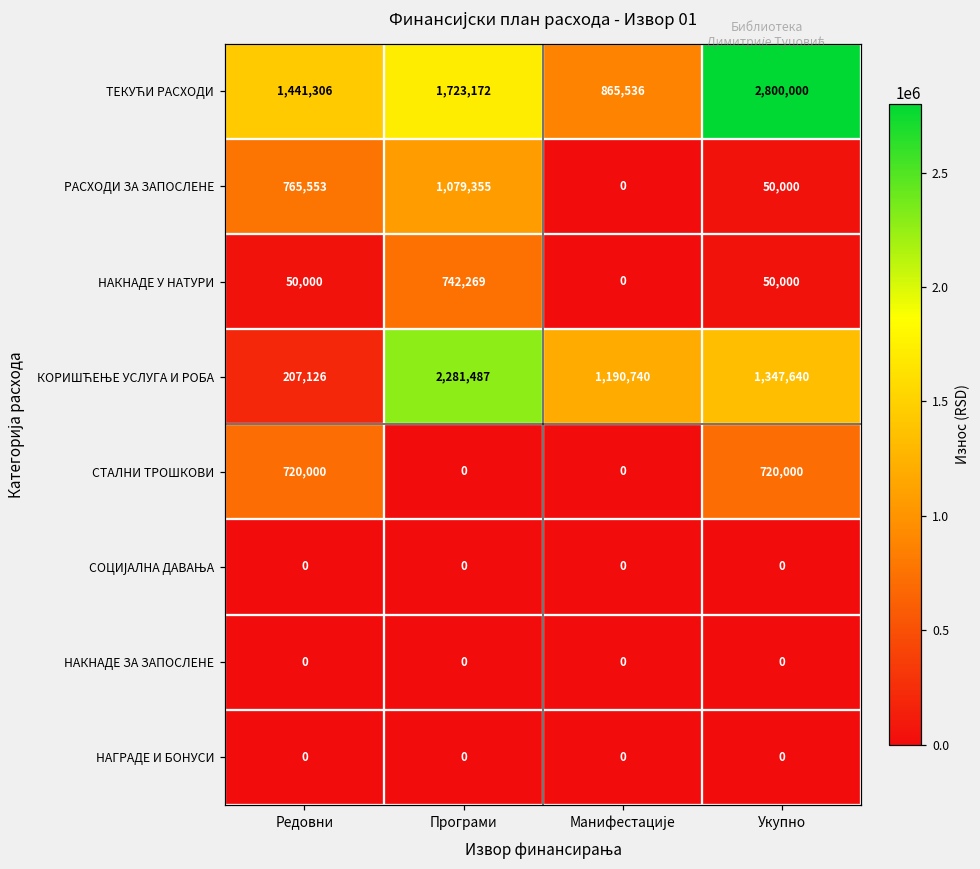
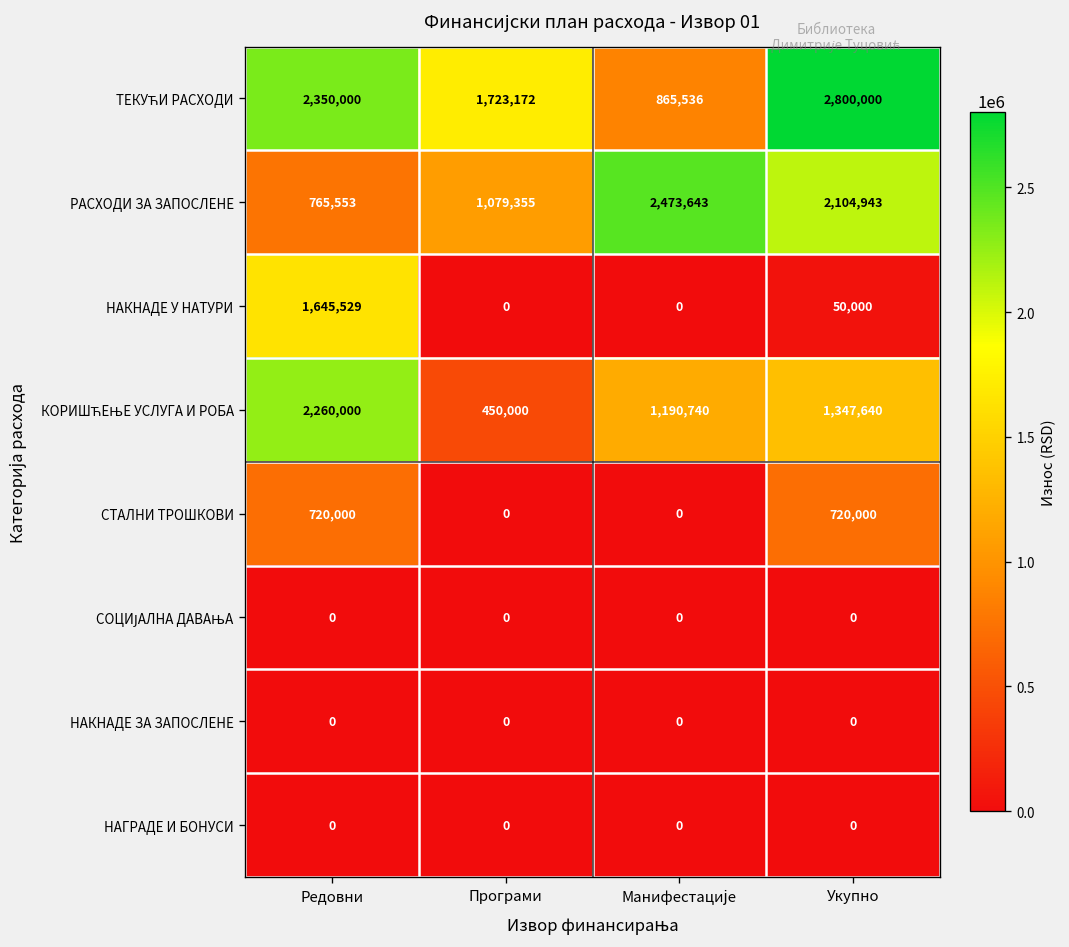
ТЕКУЋИ РАСХОДИ, Редовни: 1,441,306 -> 2,350,000
РАСХОДИ ЗА ЗАПОСЛЕНЕ, Манифестације: 0 -> 2,473,643
РАСХОДИ ЗА ЗАПОСЛЕНЕ, Укупно: 50,000 -> 2,104,943
НАКНАДЕ У НАТУРИ, Редовни: 50,000 -> 1,645,529
НАКНАДЕ У НАТУРИ, Програми: 742,269 -> 0
КОРИШЋЕЊЕ УСЛУГА И РОБА, Редовни: 207,126 -> 2,260,000
КОРИШЋЕЊЕ УСЛУГА И РОБА, Програми: 2,281,487 -> 450,000
